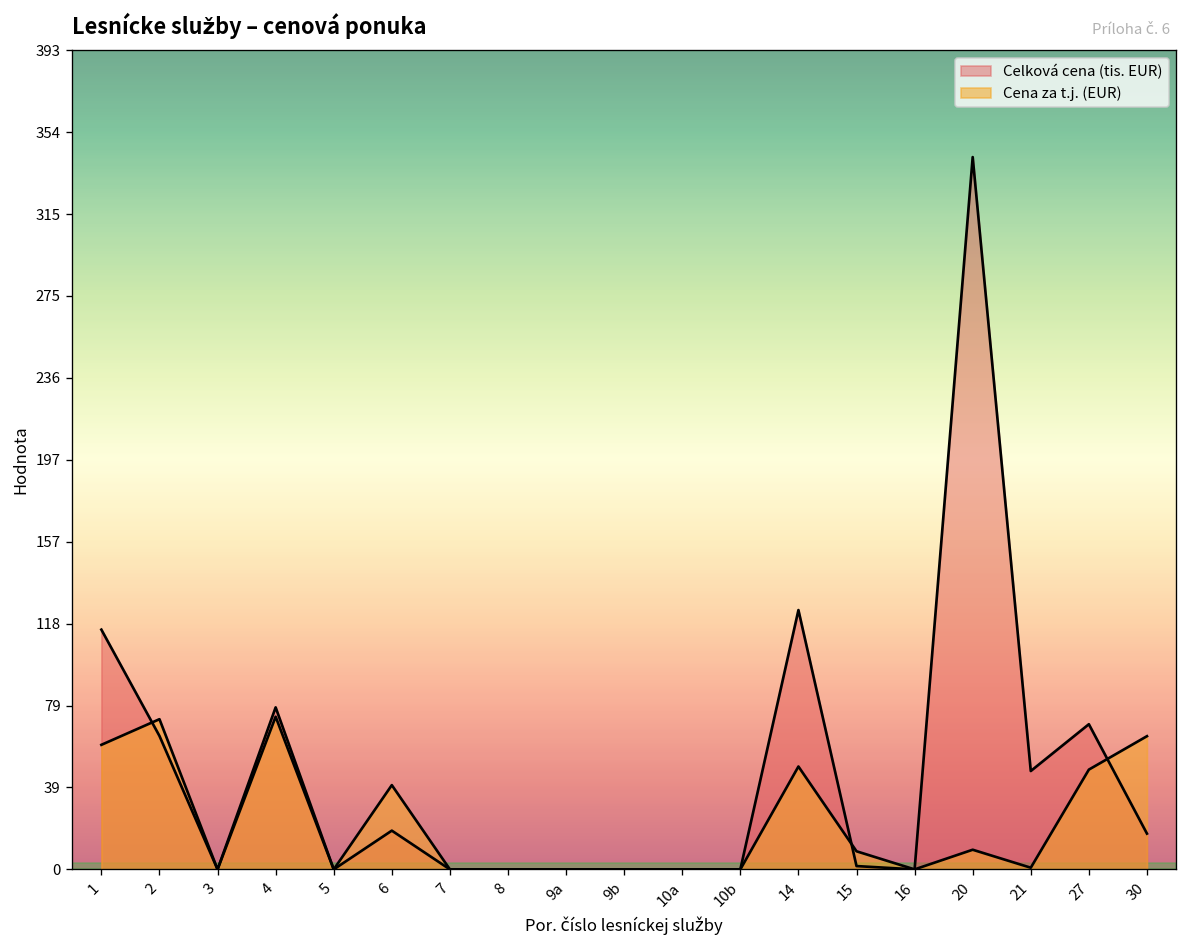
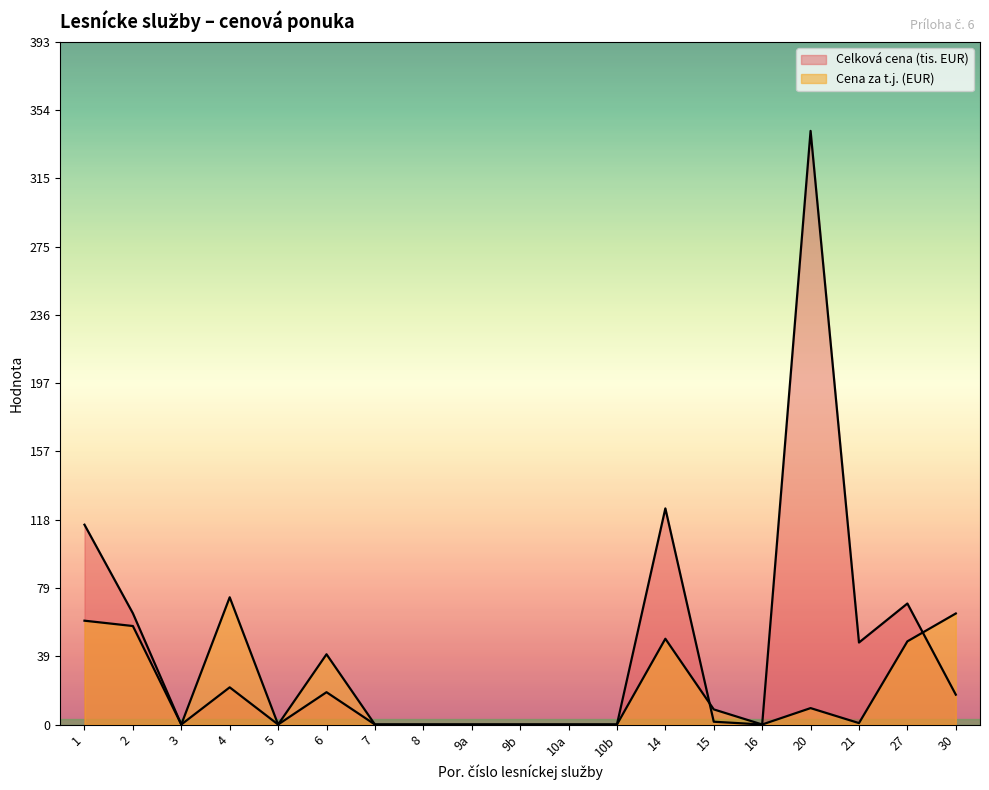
Cena za t.j. (EUR), 2: 72 -> 57
Celková cena (tis. EUR), 4: 78 -> 21
